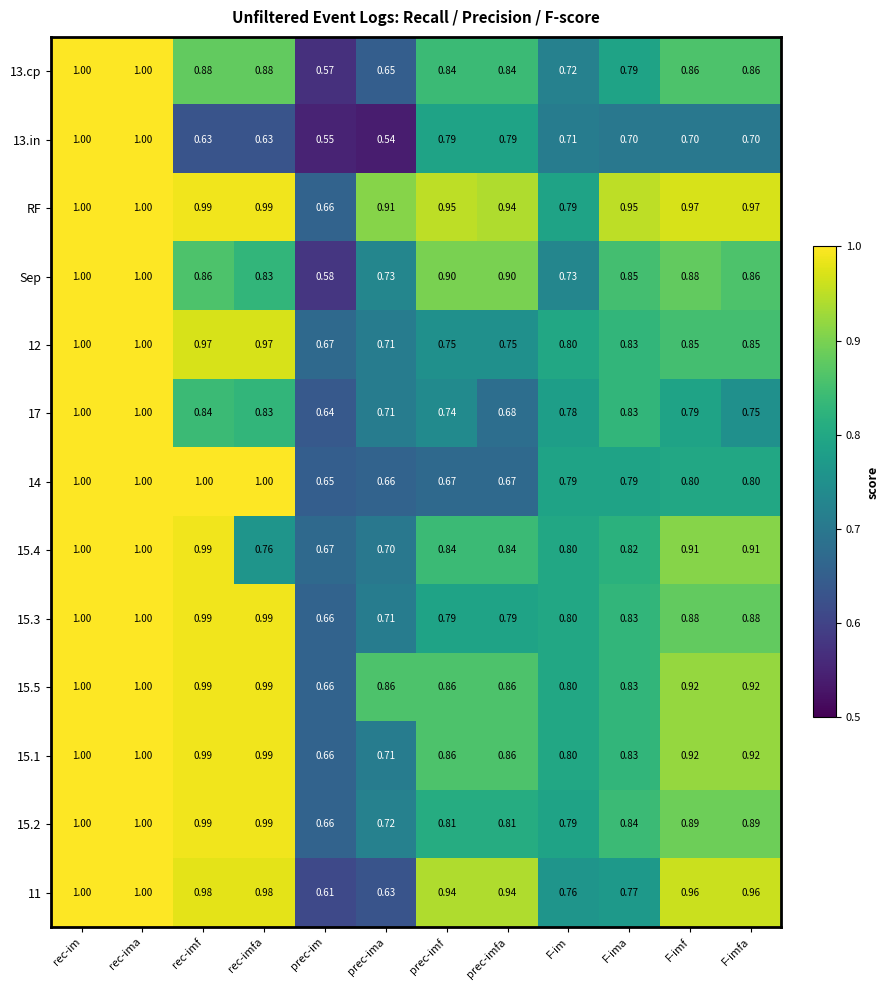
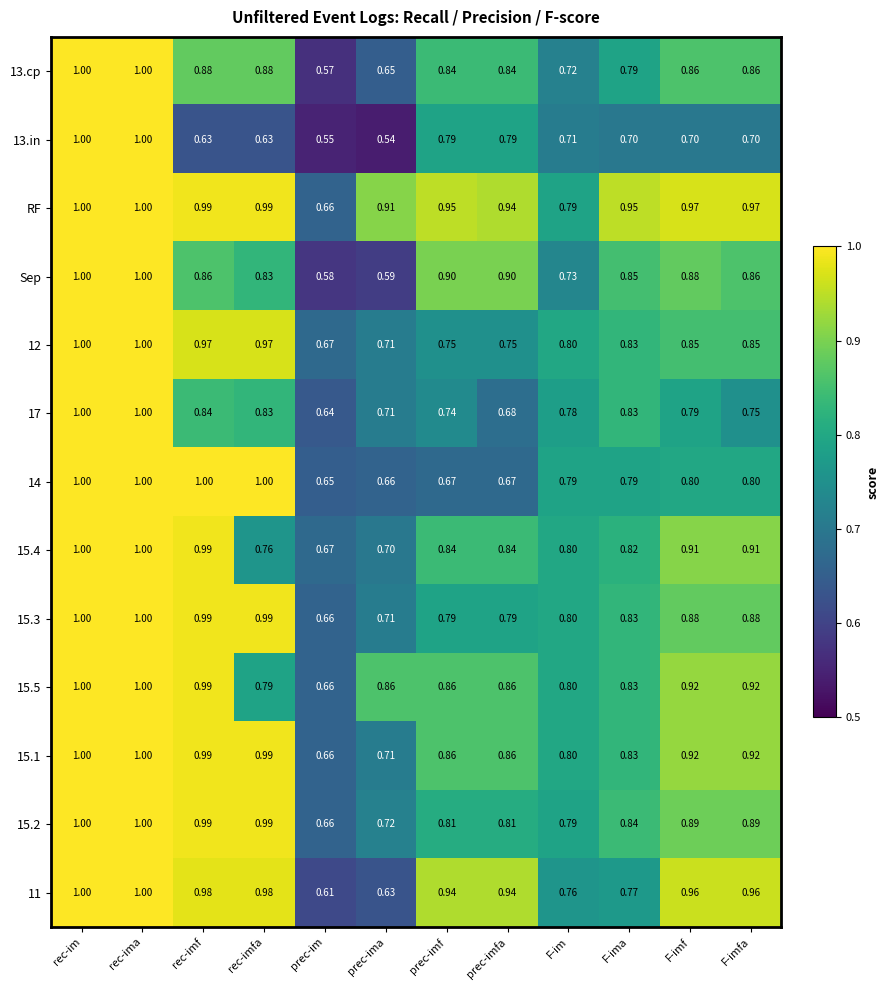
Sep, prec-ima: 0.73 -> 0.59
15.5, rec-imfa: 0.99 -> 0.79
